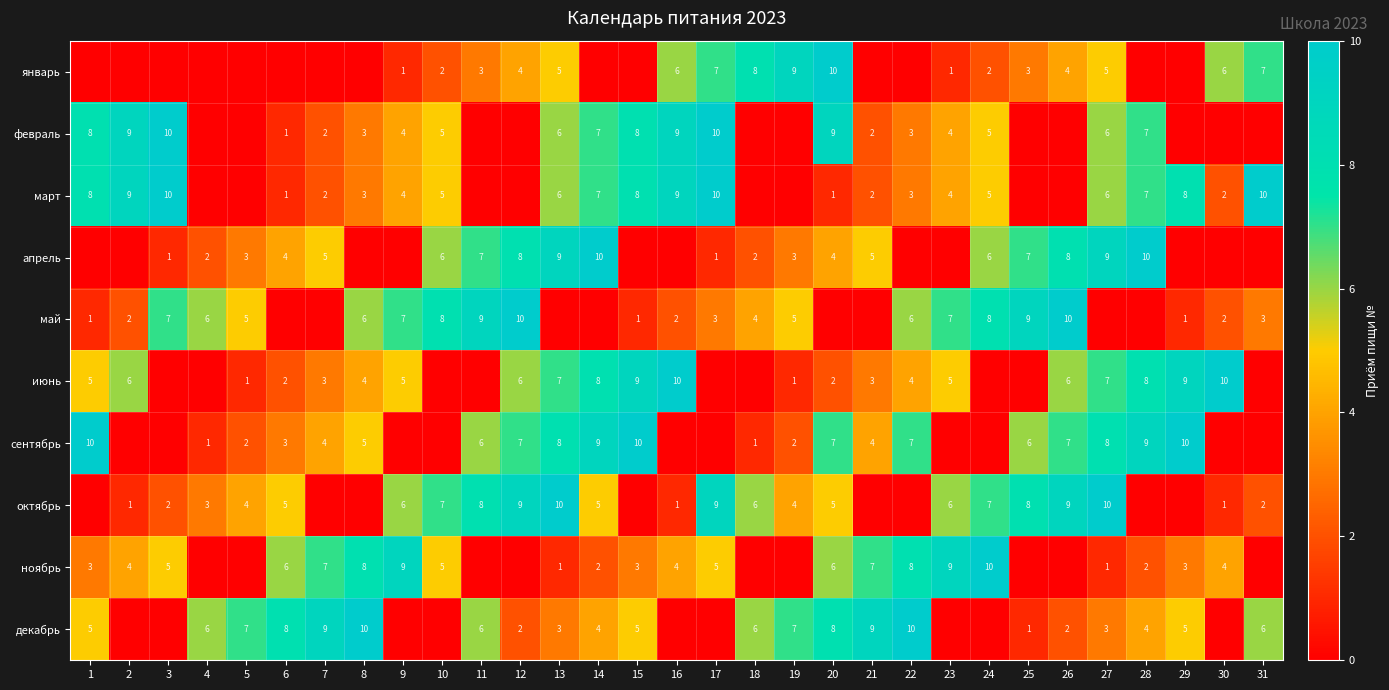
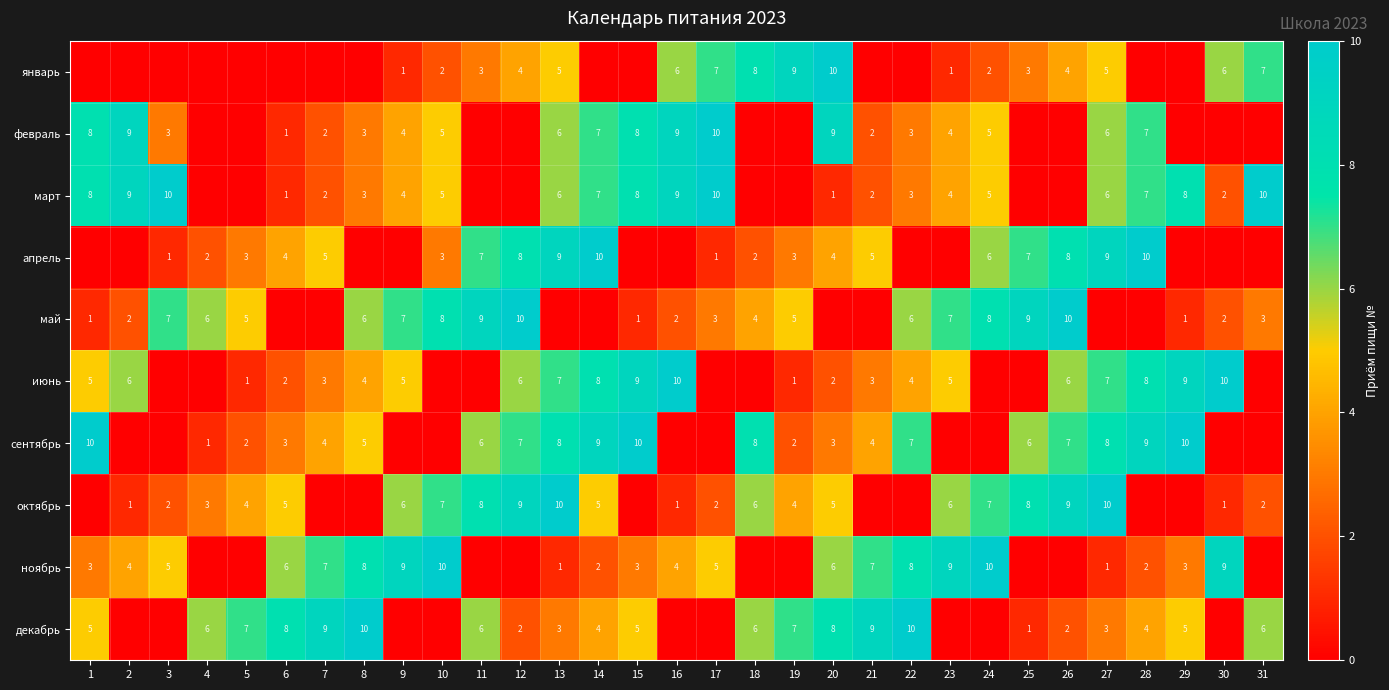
февраль, 3: 10 -> 3
апрель, 10: 6 -> 3
сентябрь, 18: 1 -> 8
сентябрь, 20: 7 -> 3
октябрь, 17: 9 -> 2
ноябрь, 10: 5 -> 10
ноябрь, 30: 4 -> 9
